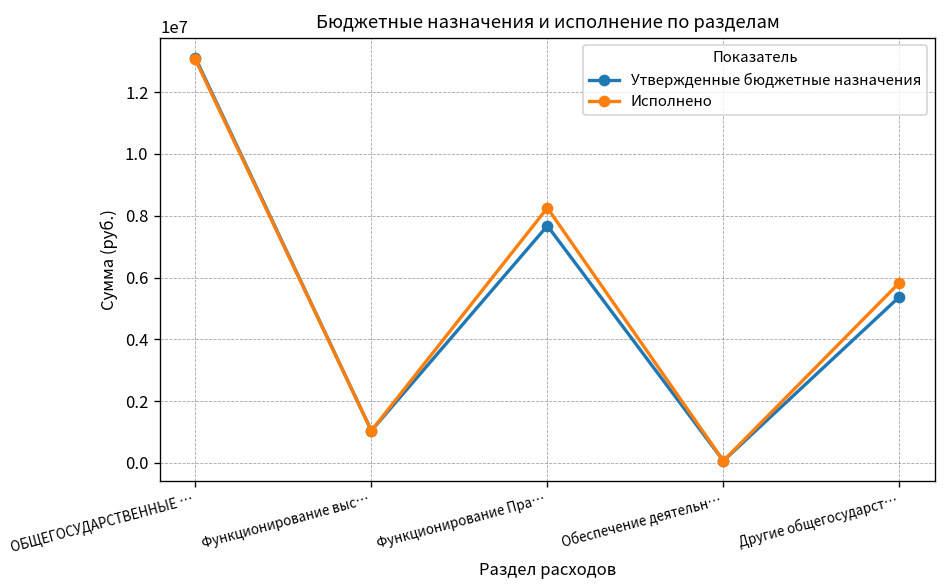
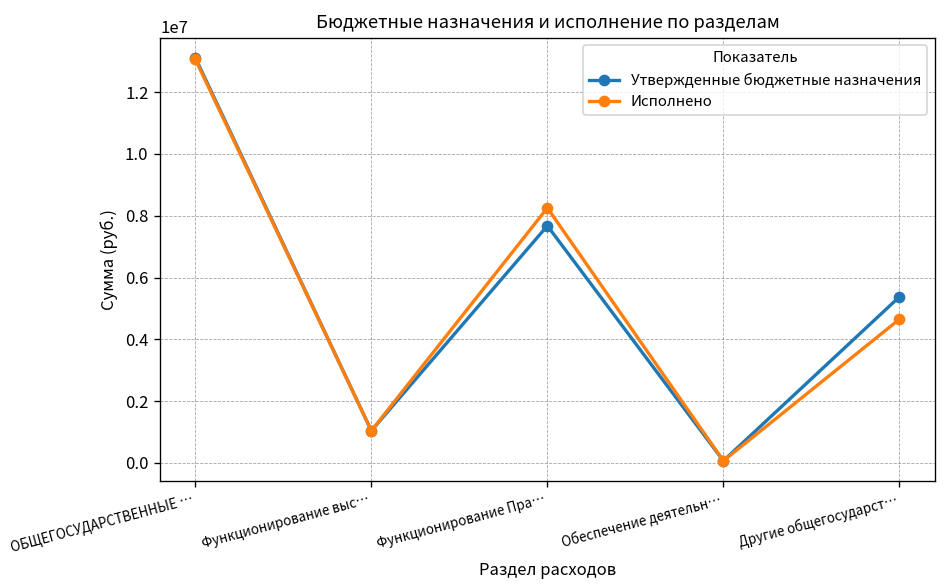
Исполнено, Другие общегосударст…: 5800000 -> 4600000
